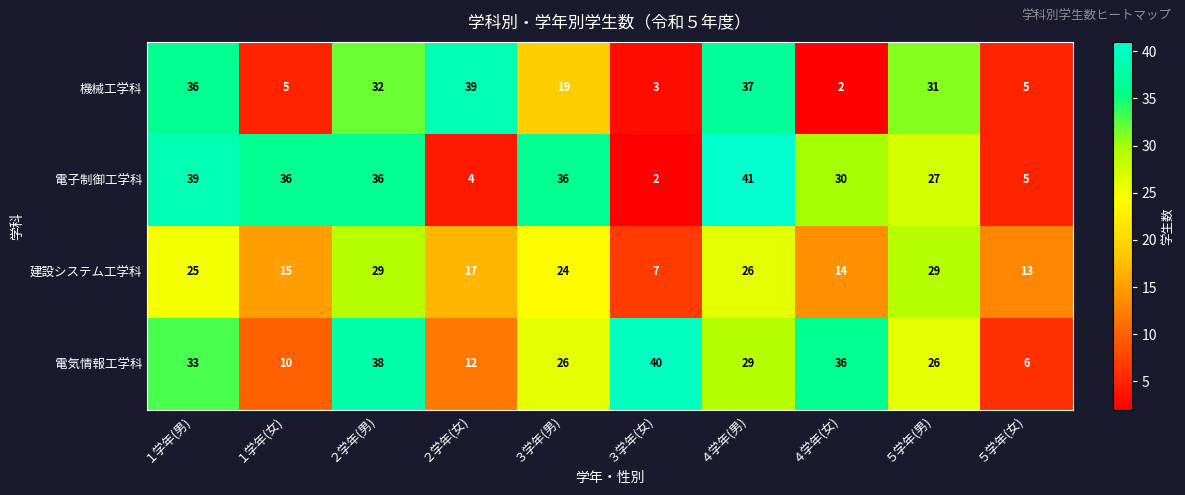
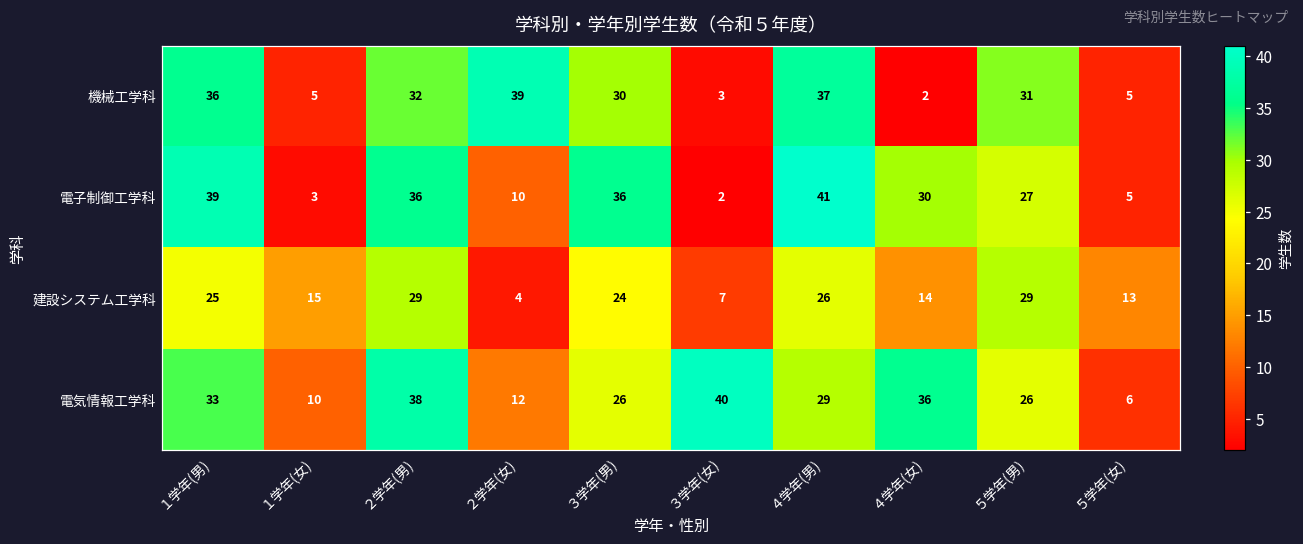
機械工学科, ３学年(男): 19 -> 30
電子制御工学科, １学年(女): 36 -> 3
電子制御工学科, ２学年(女): 4 -> 10
建設システム工学科, ２学年(女): 17 -> 4
